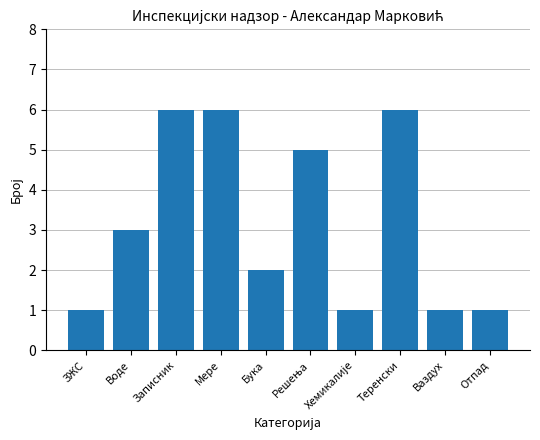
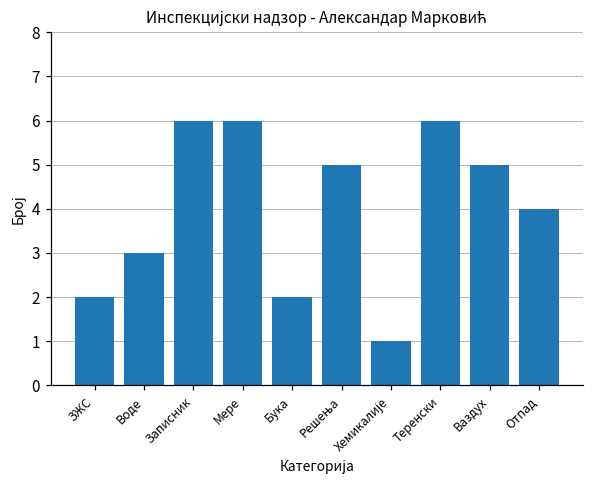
ЗЖС: 1 -> 2
Ваздух: 1 -> 5
Отпад: 1 -> 4
